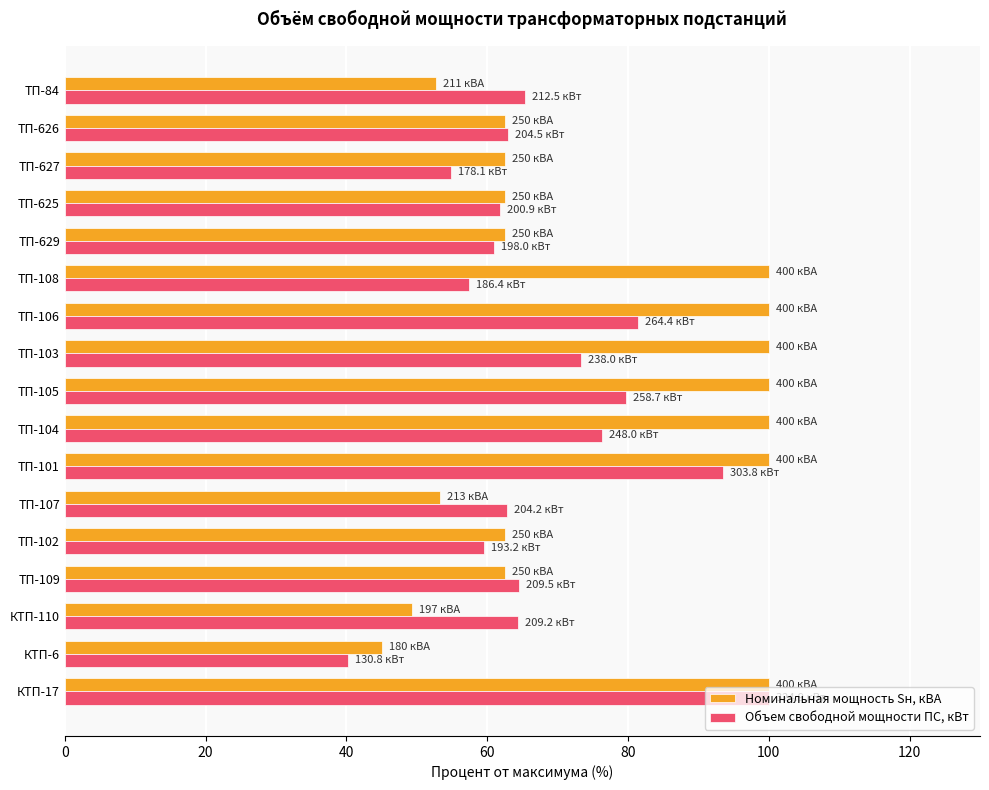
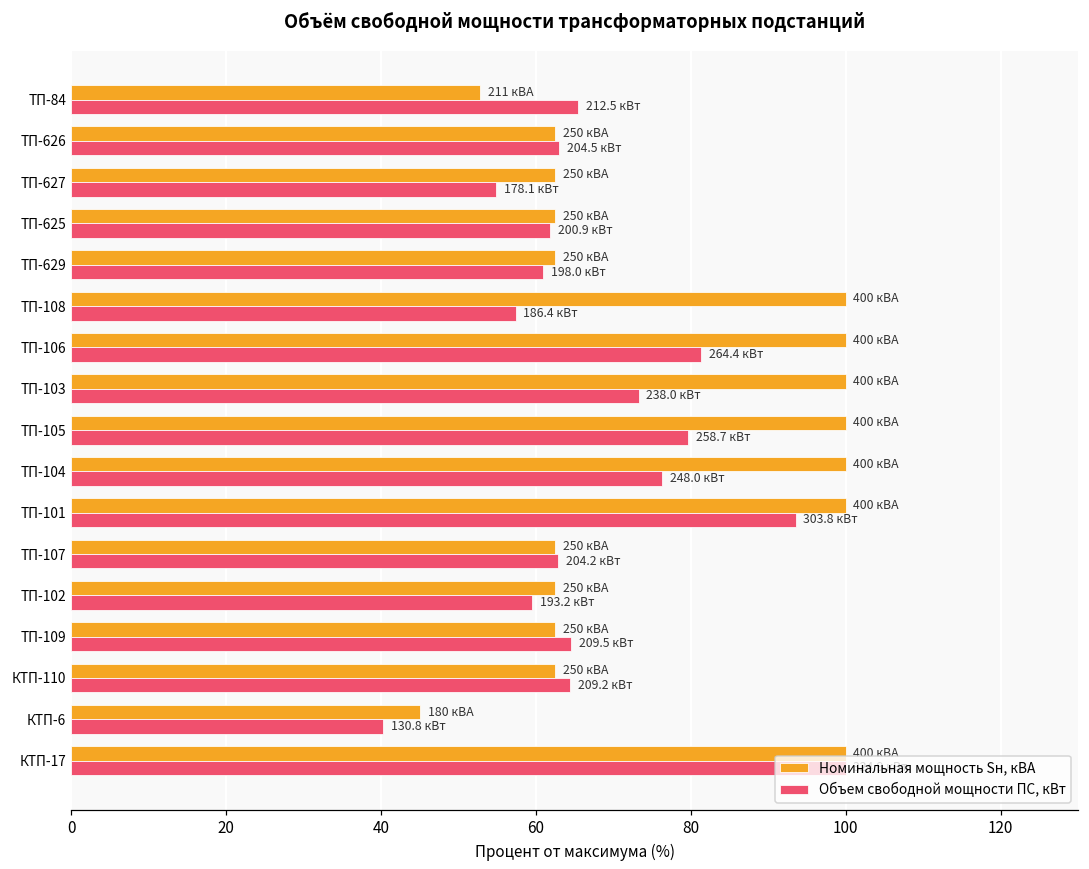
Номинальная мощность Sн, кВА, ТП-107: 213 -> 250
Номинальная мощность Sн, кВА, КТП-110: 197 -> 250
